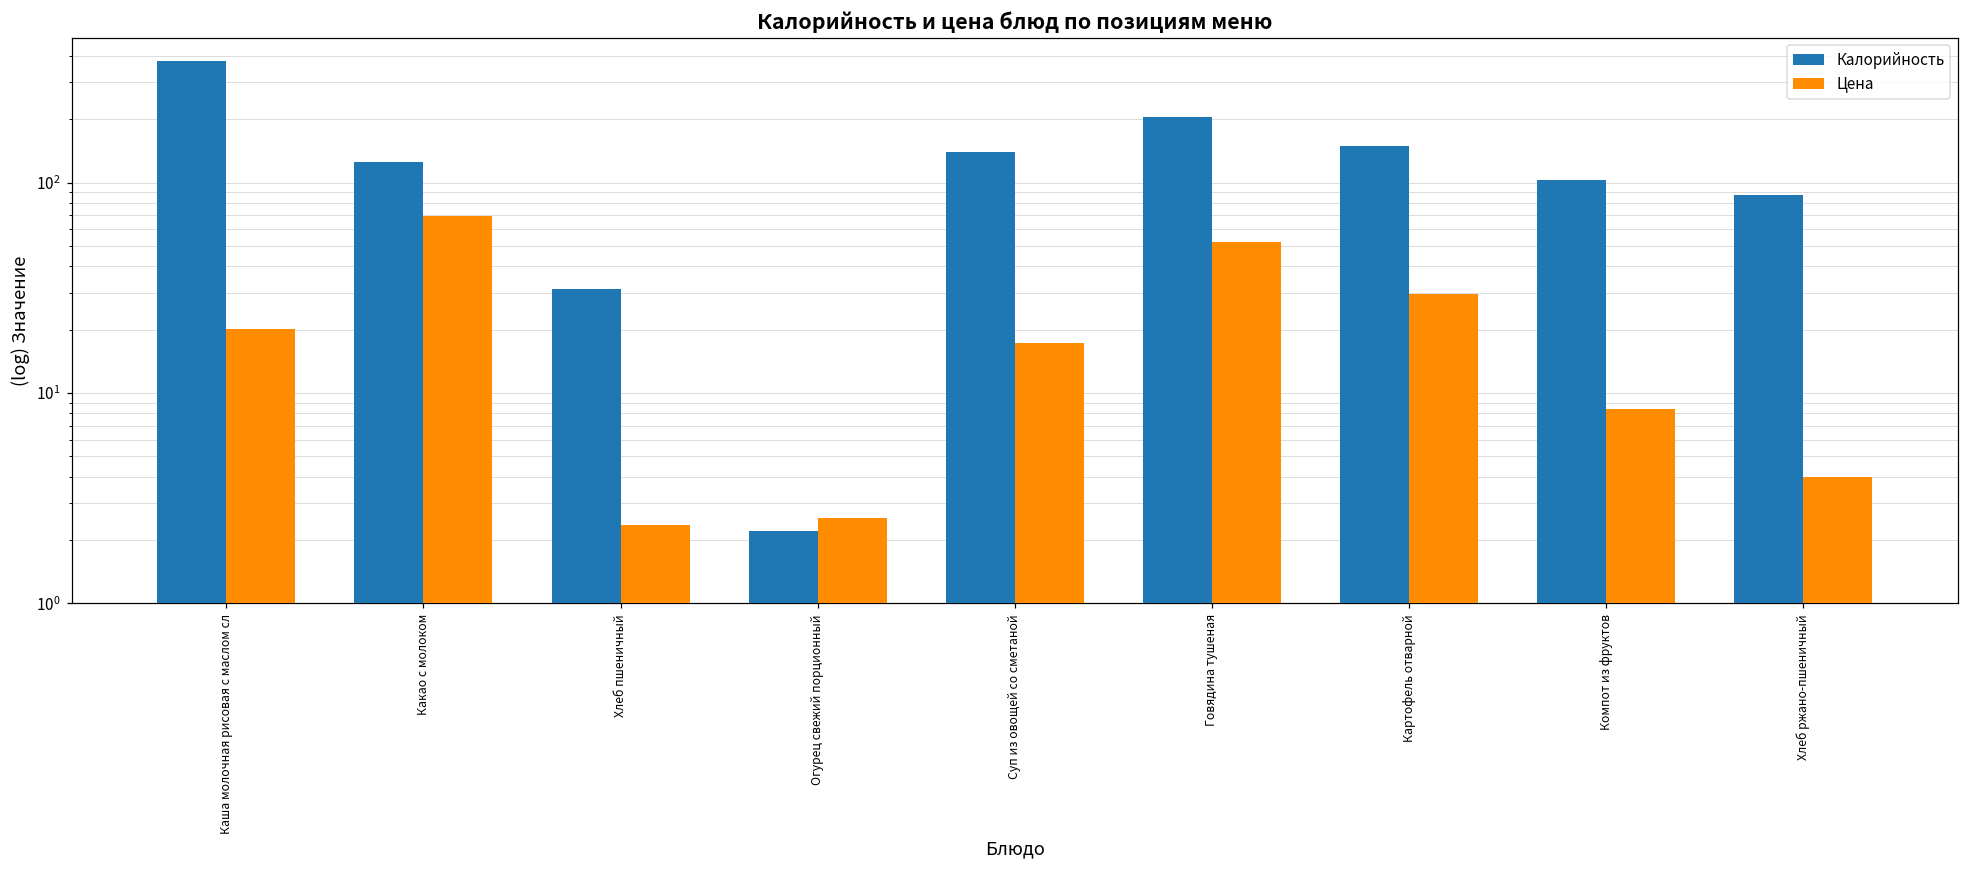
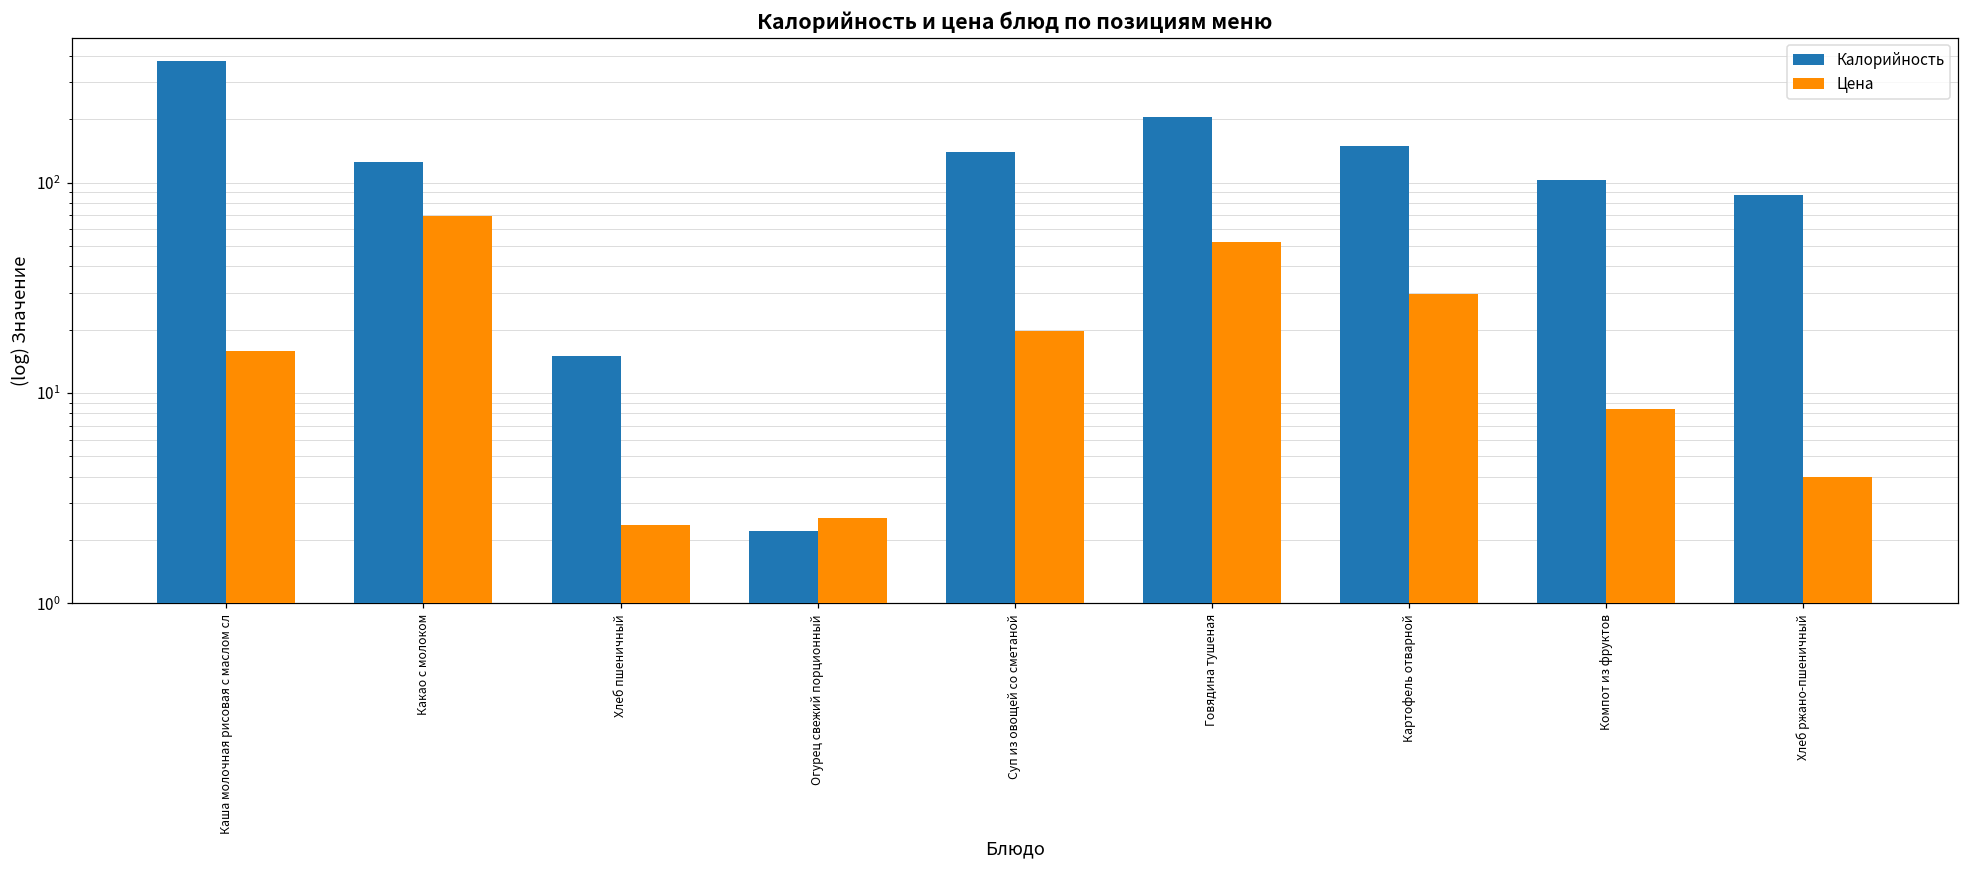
Цена, Каша молочная рисовая с маслом сл: 20 -> 16
Калорийность, Хлеб пшеничный: 31 -> 15
Цена, Суп из овощей со сметаной: 17 -> 20
